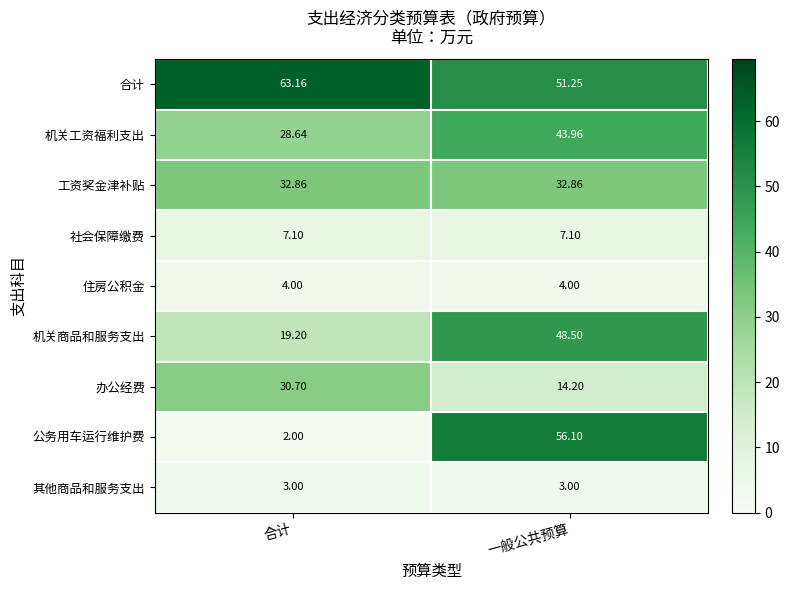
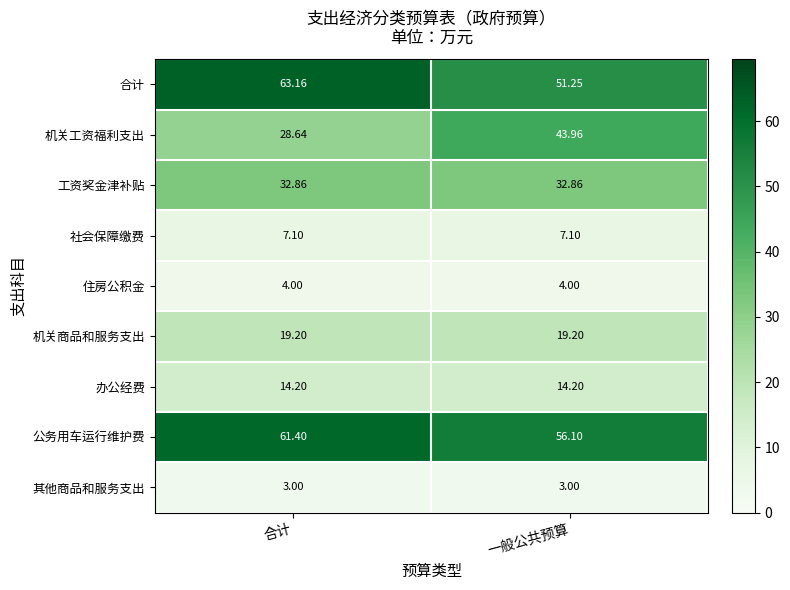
机关商品和服务支出, 一般公共预算: 48.50 -> 19.20
办公经费, 合计: 30.70 -> 14.20
公务用车运行维护费, 合计: 2.00 -> 61.40
